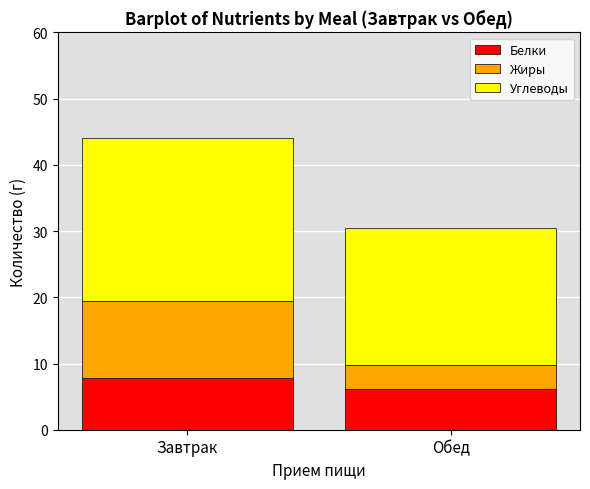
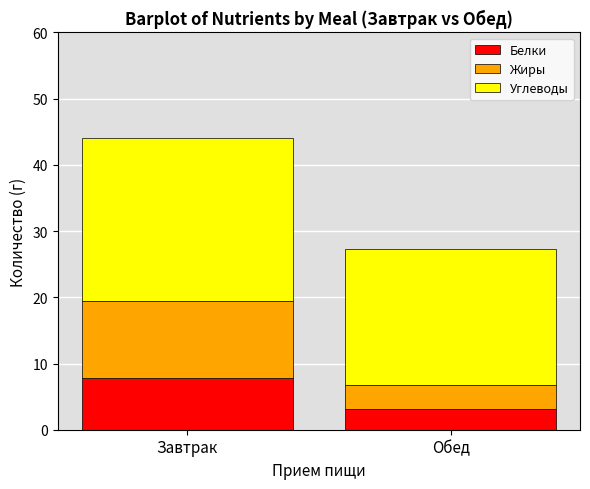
Белки, Обед: 6 -> 3
